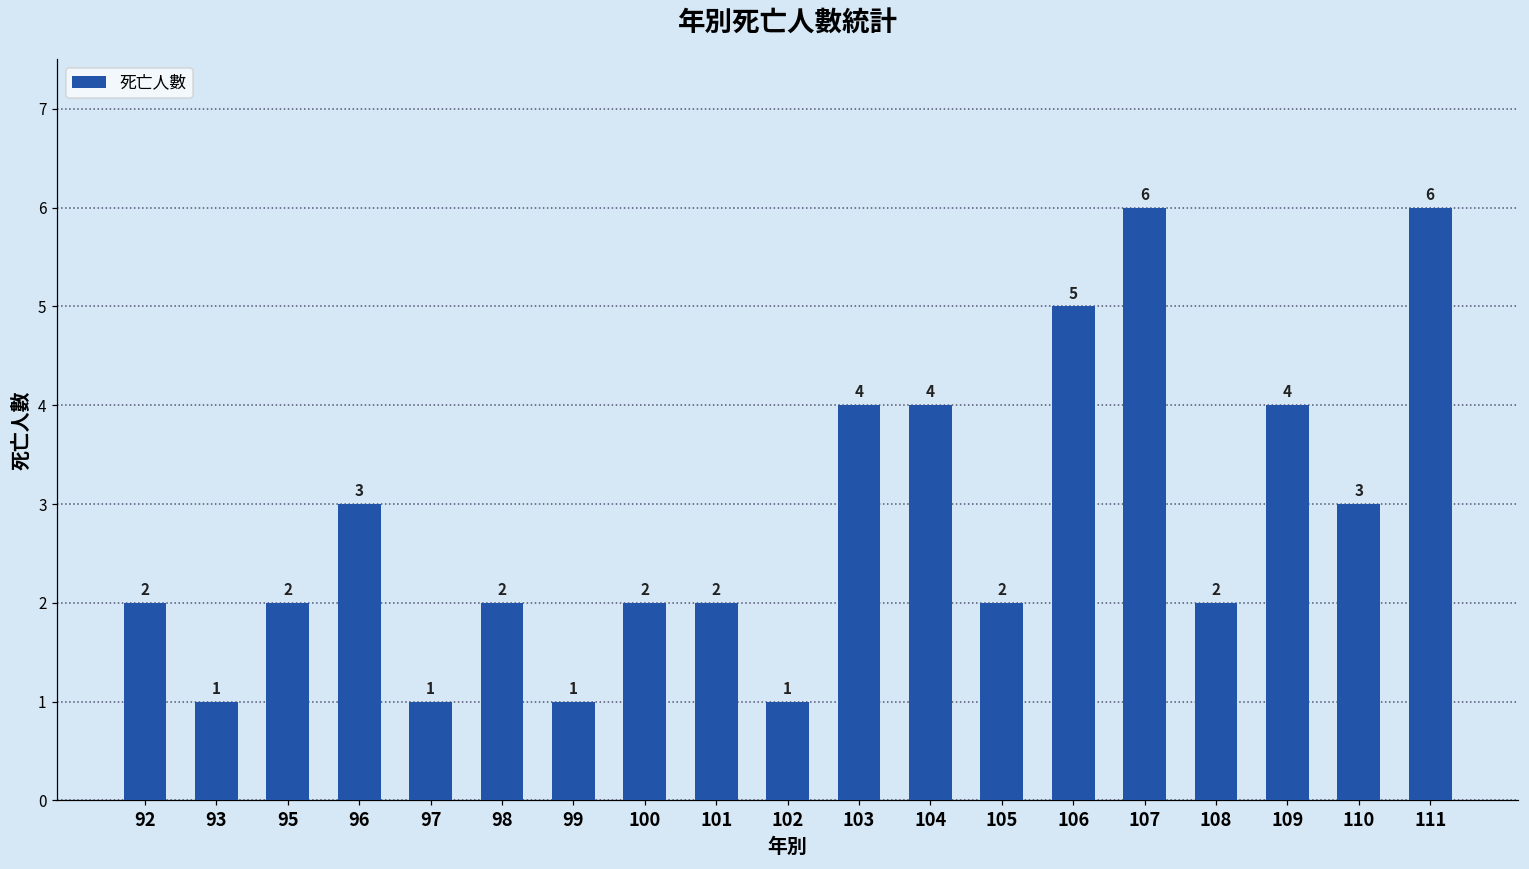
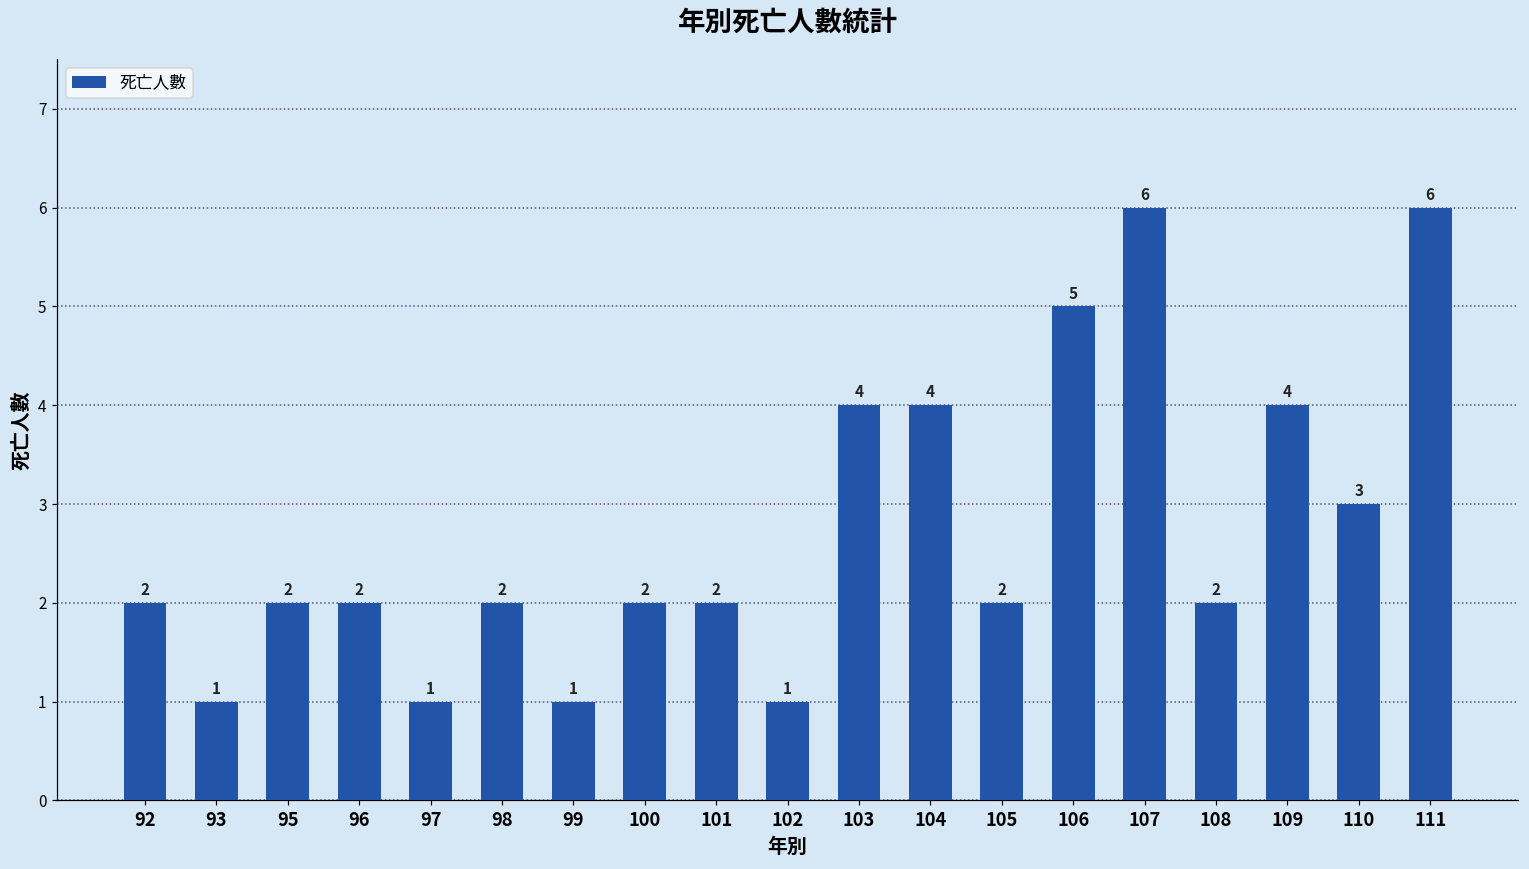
96: 3 -> 2
